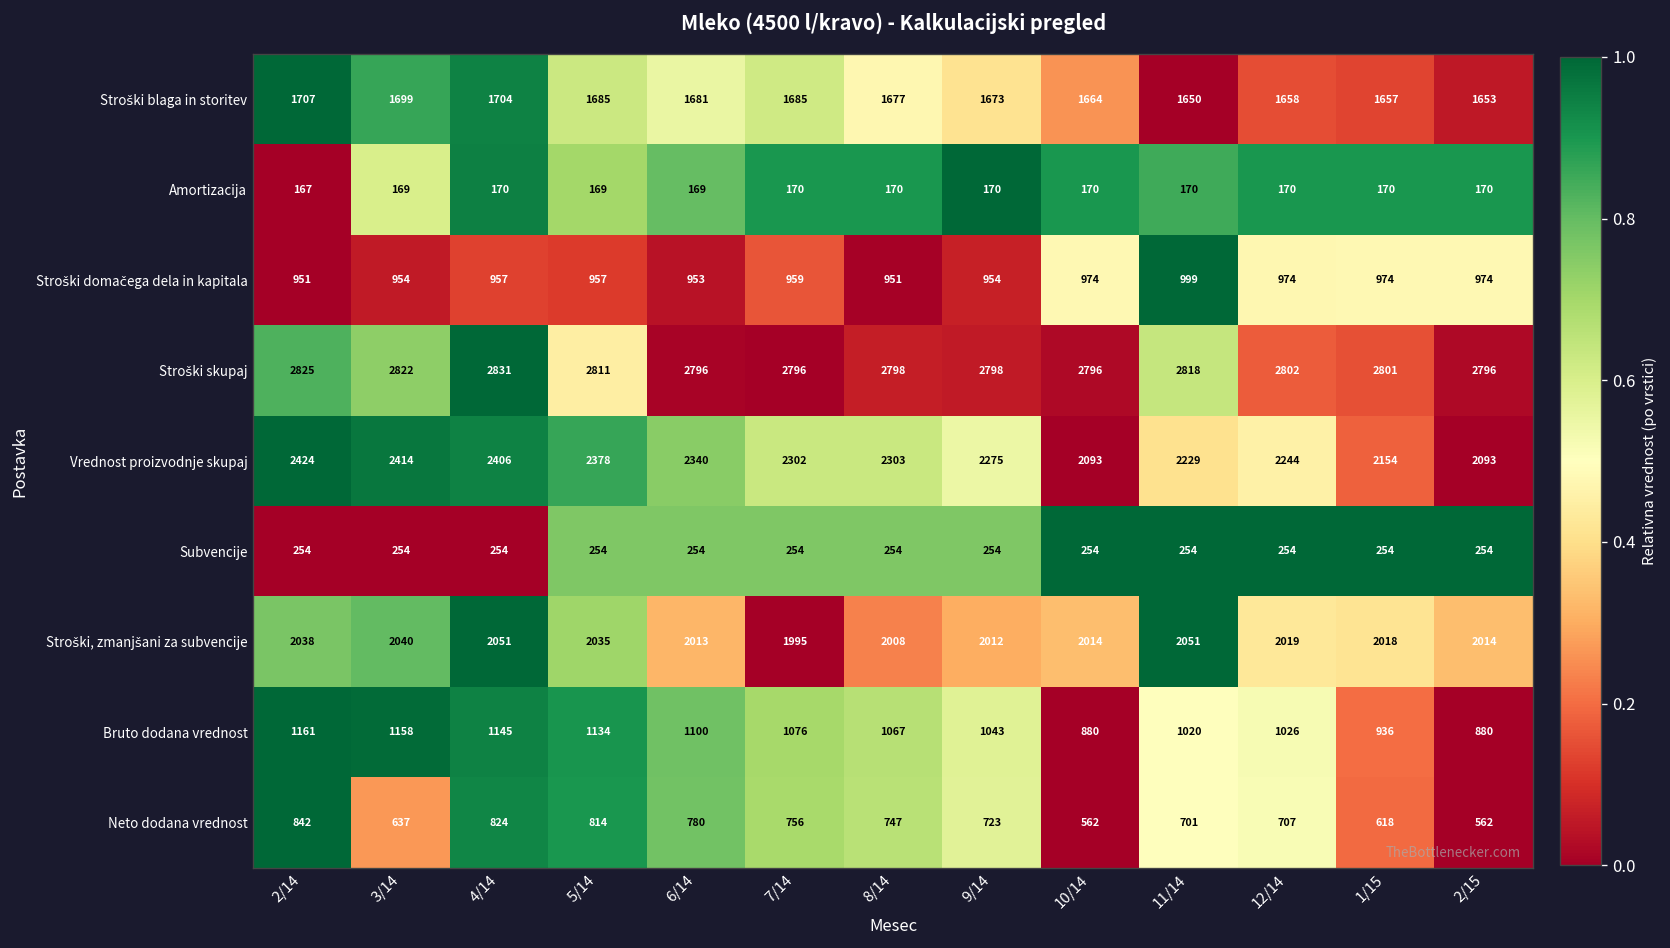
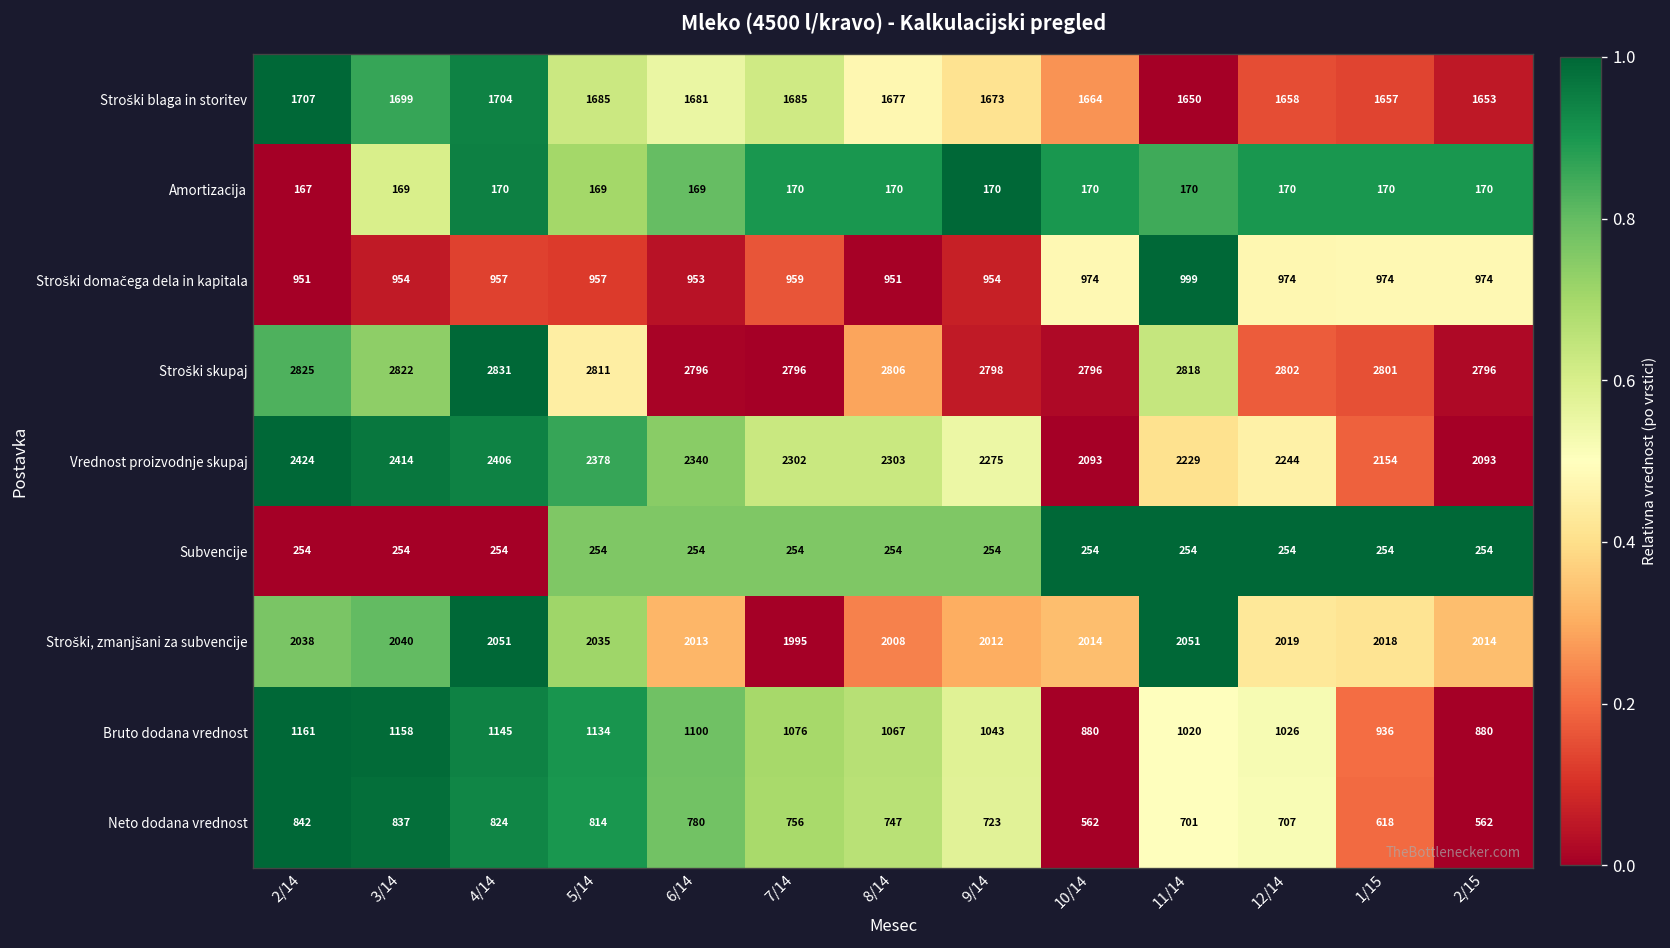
Stroški skupaj, 8/14: 2798 -> 2806
Neto dodana vrednost, 3/14: 637 -> 837
